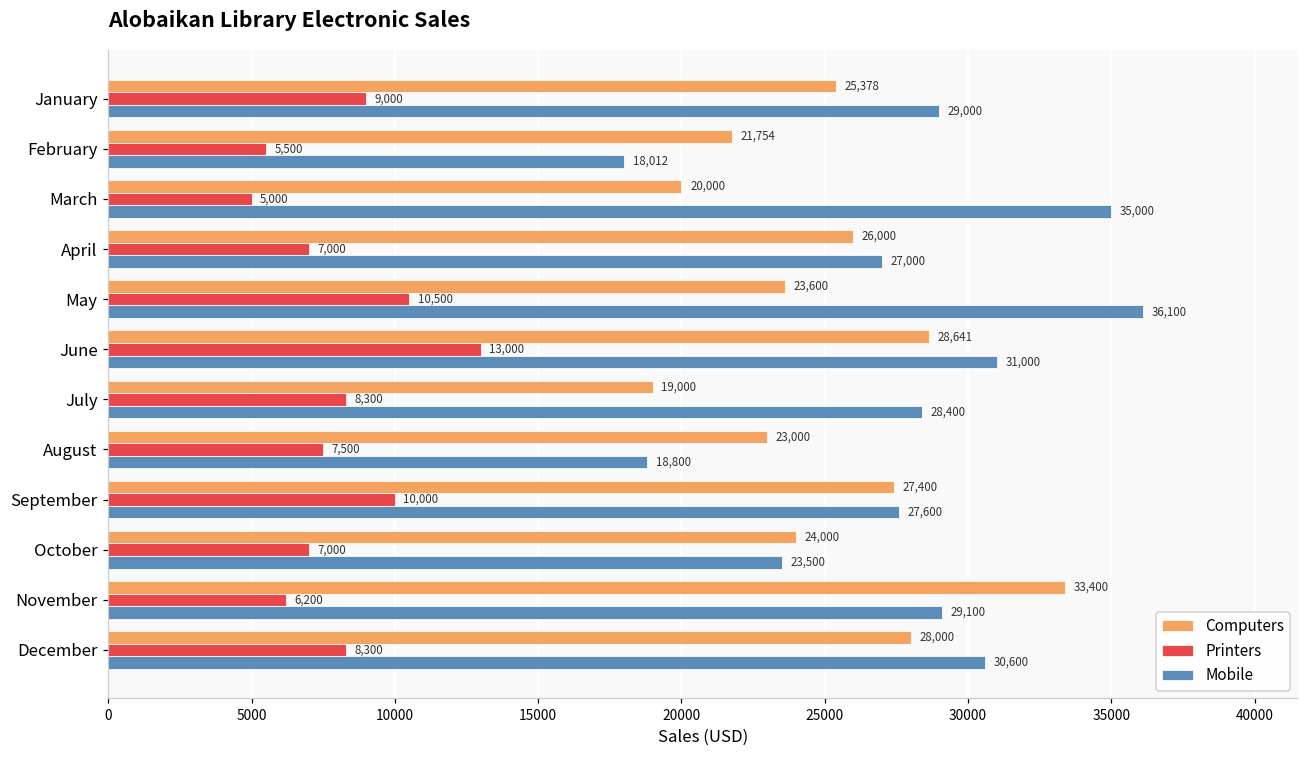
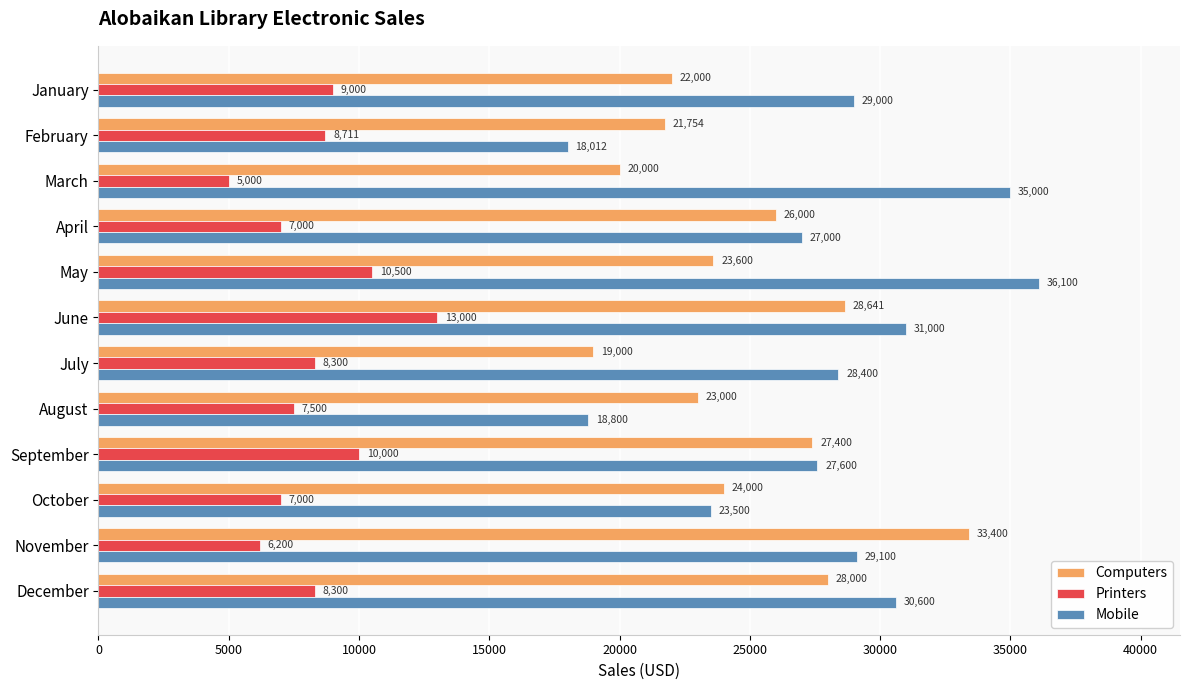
Computers, January: 25,378 -> 22,000
Printers, February: 5,500 -> 8,711
